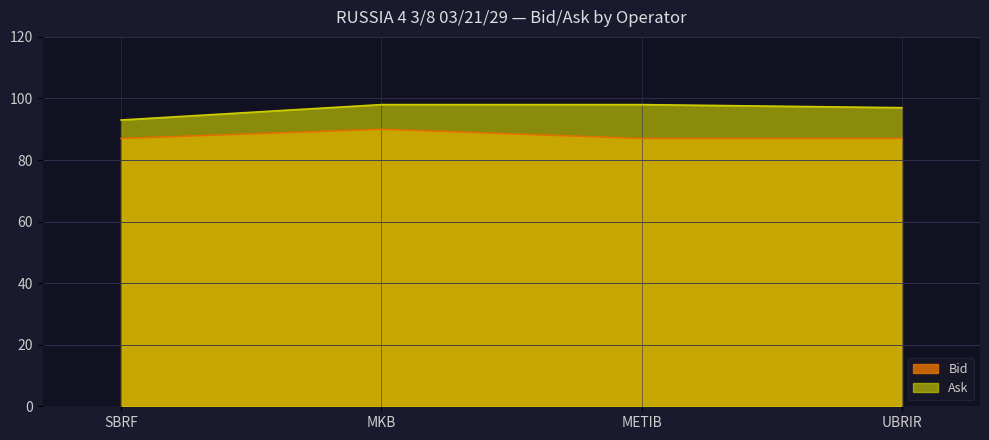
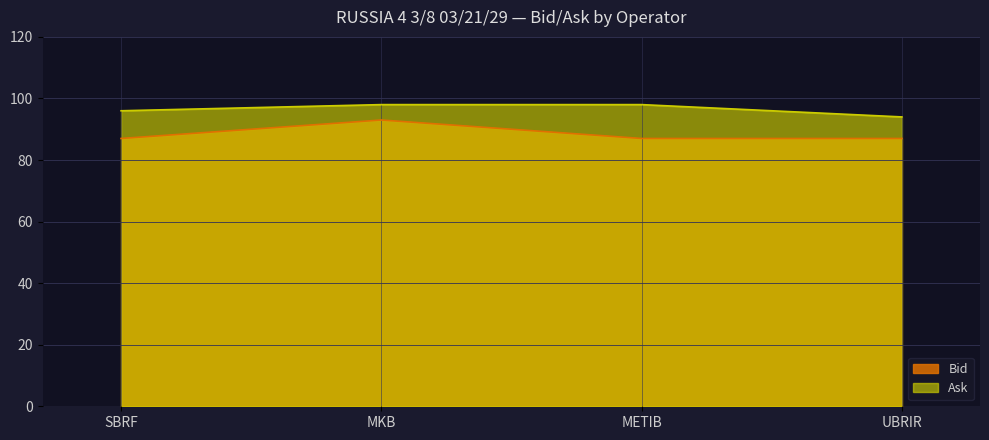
Ask, SBRF: 93 -> 96
Bid, MKB: 90 -> 93
Ask, UBRIR: 97 -> 94
